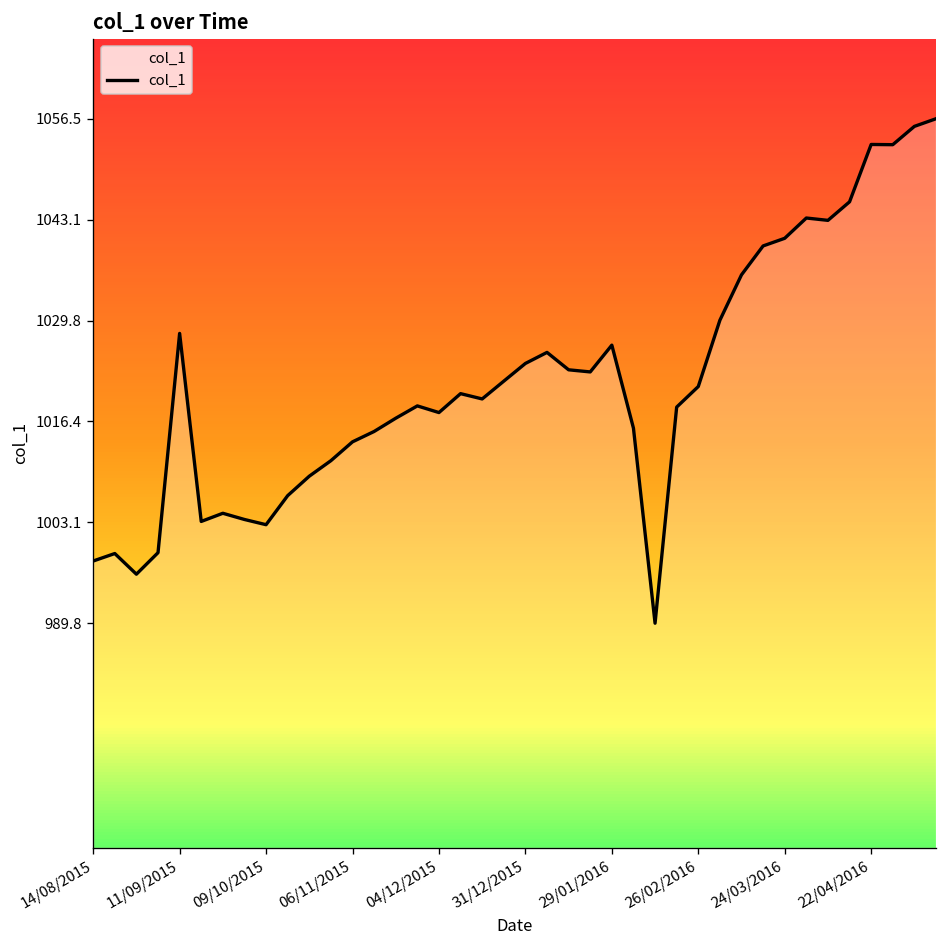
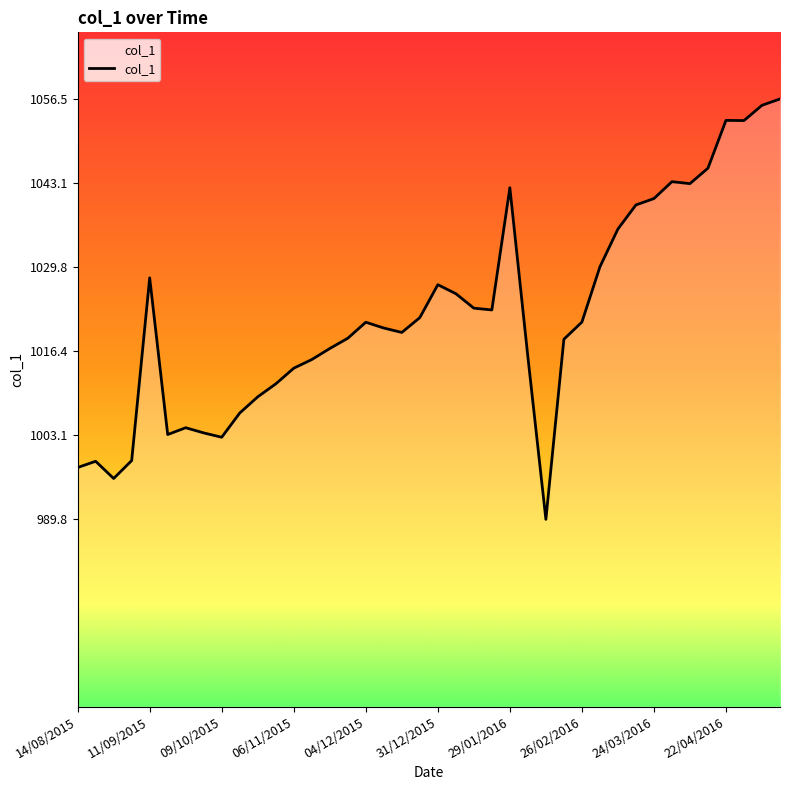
04/12/2015: 1018 -> 1021
31/12/2015: 1024 -> 1027
29/01/2016: 1027 -> 1042
